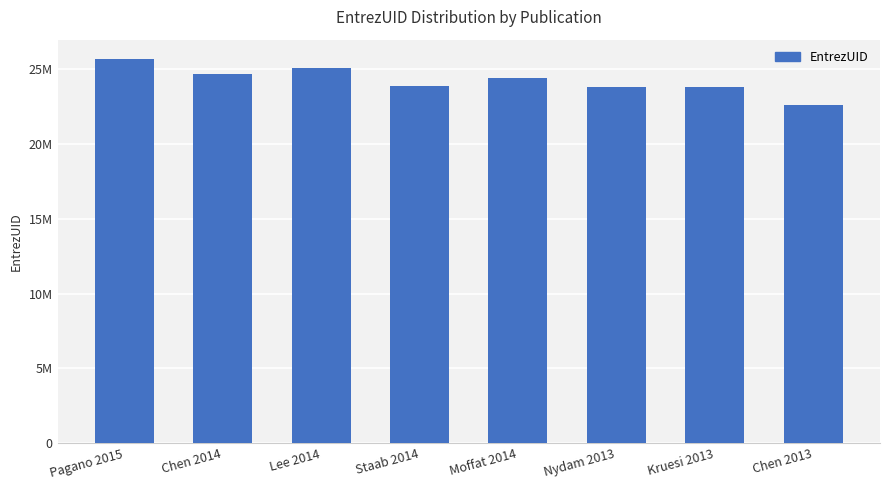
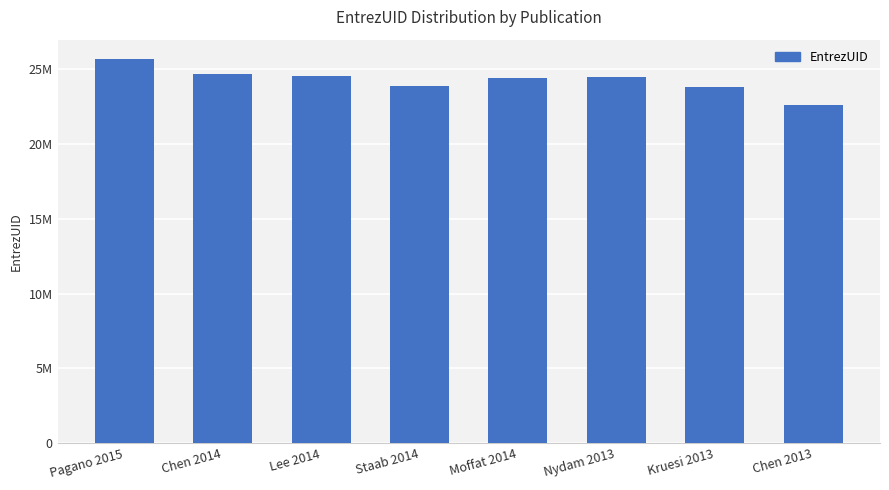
Lee 2014: 25100000 -> 24500000
Nydam 2013: 23800000 -> 24400000
